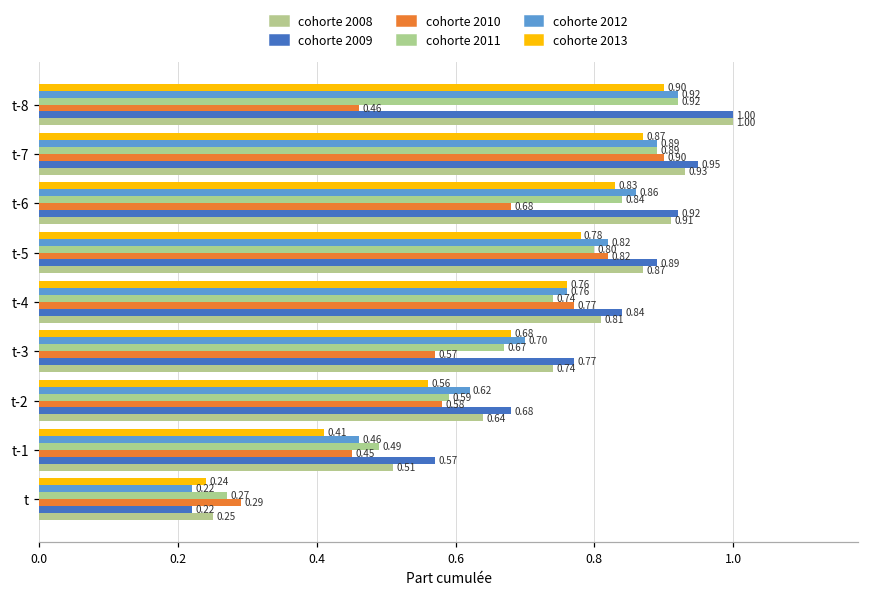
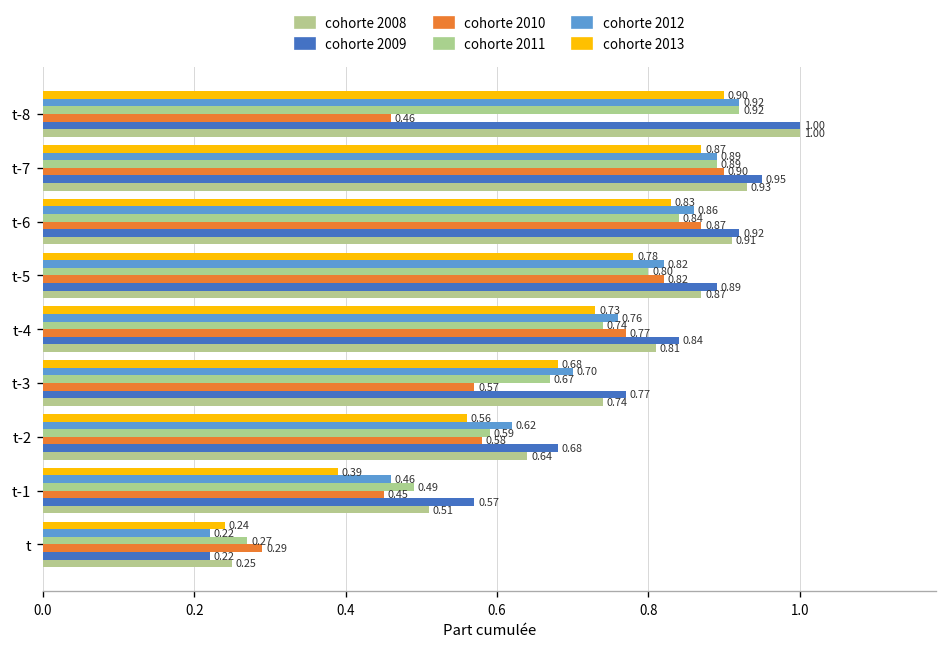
cohorte 2010, t-6: 0.68 -> 0.87
cohorte 2013, t-4: 0.76 -> 0.73
cohorte 2013, t-1: 0.41 -> 0.39
